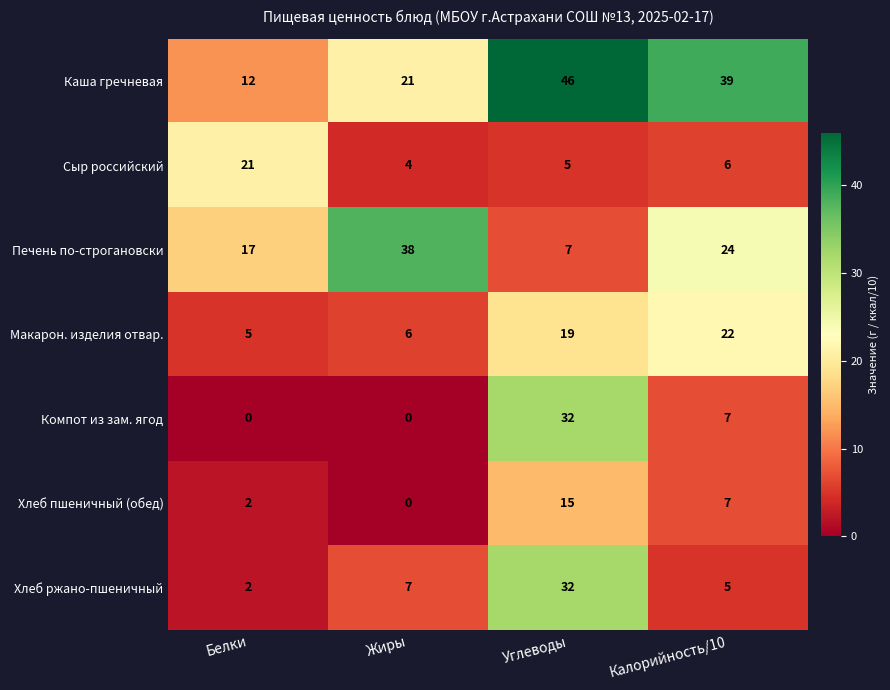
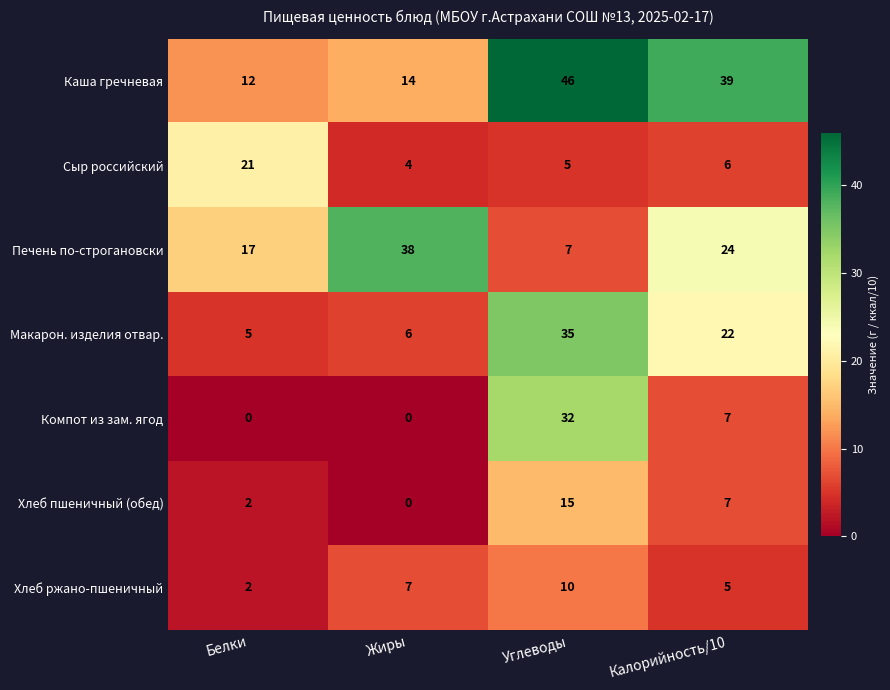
Каша гречневая, Жиры: 21 -> 14
Макарон. изделия отвар., Углеводы: 19 -> 35
Хлеб ржано-пшеничный, Углеводы: 32 -> 10
